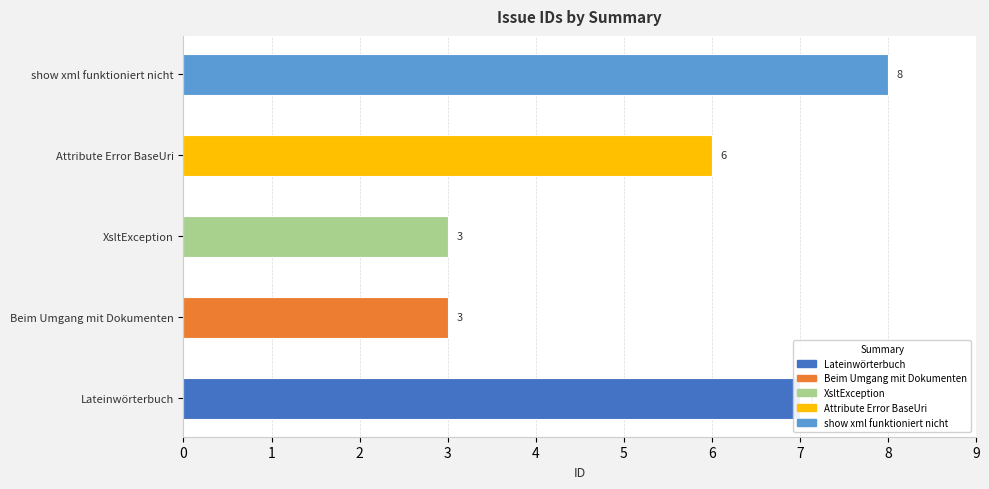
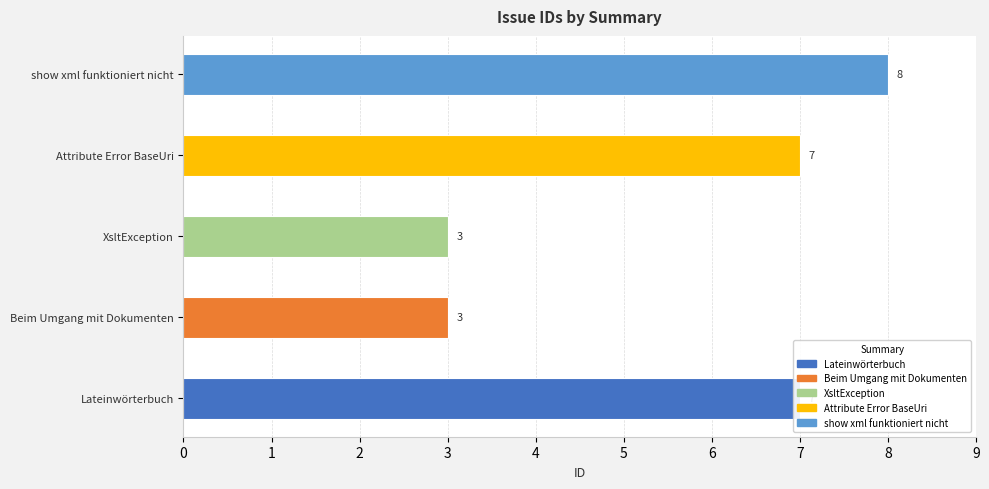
Attribute Error BaseUri: 6 -> 7
